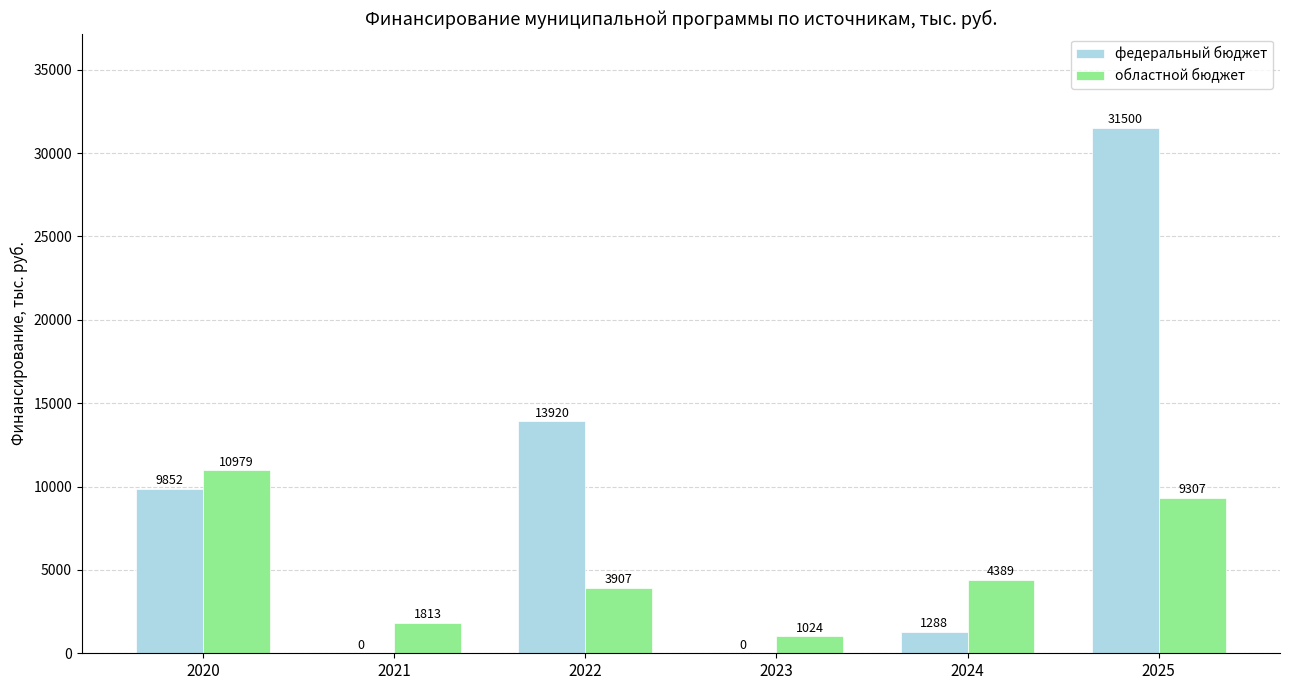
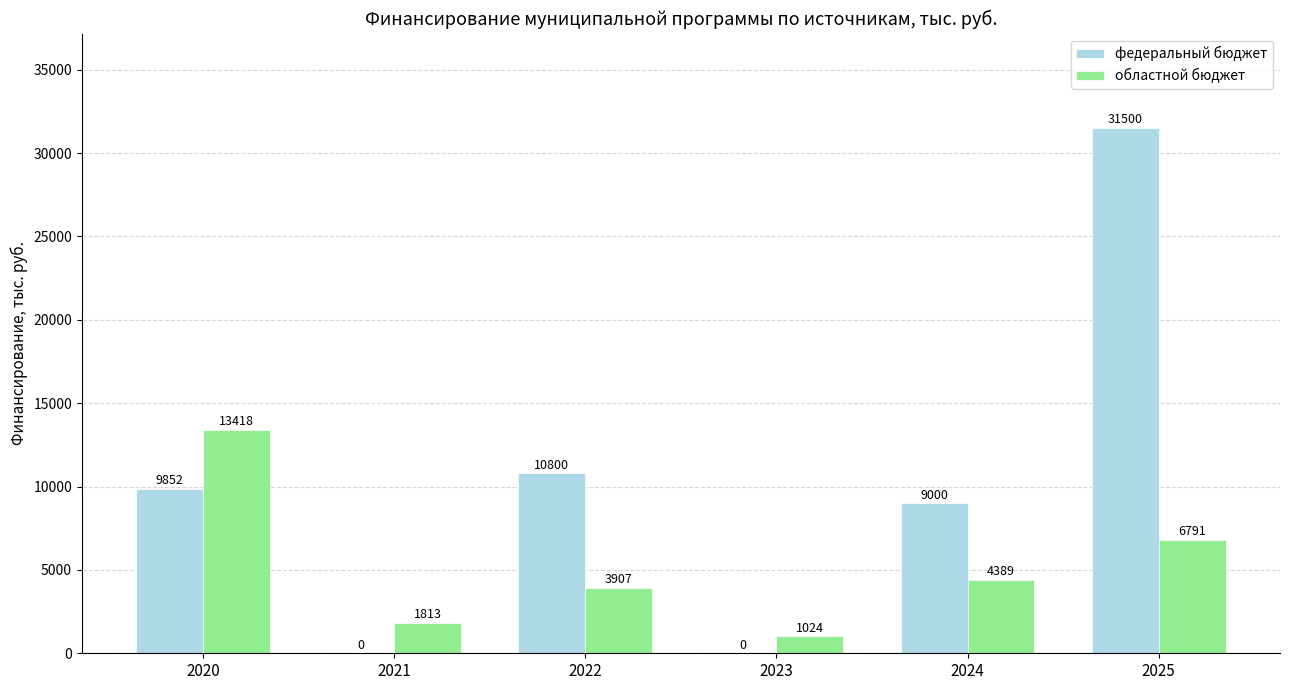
областной бюджет, 2020: 10979 -> 13418
федеральный бюджет, 2022: 13920 -> 10800
федеральный бюджет, 2024: 1288 -> 9000
областной бюджет, 2025: 9307 -> 6791
